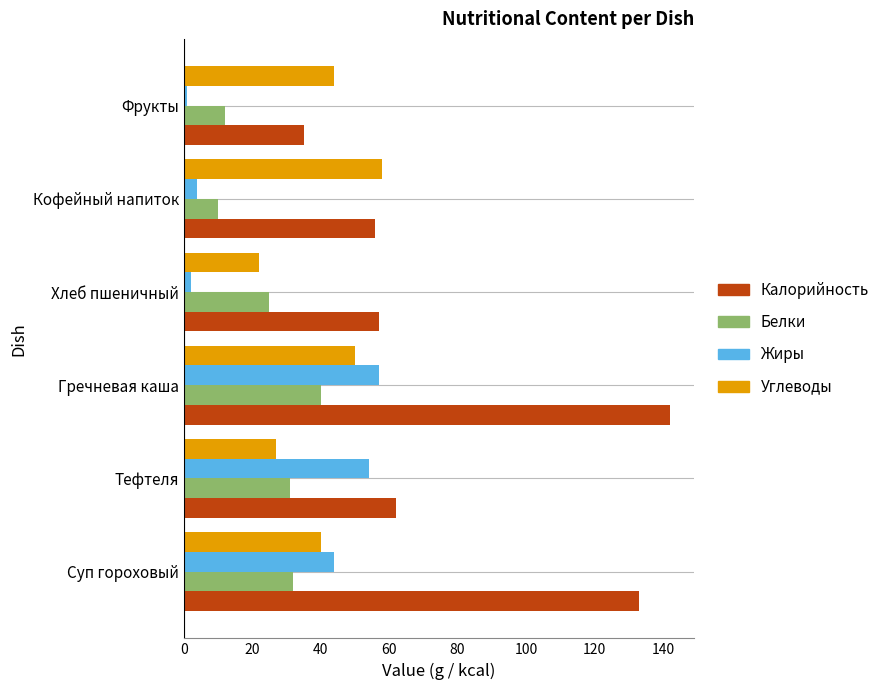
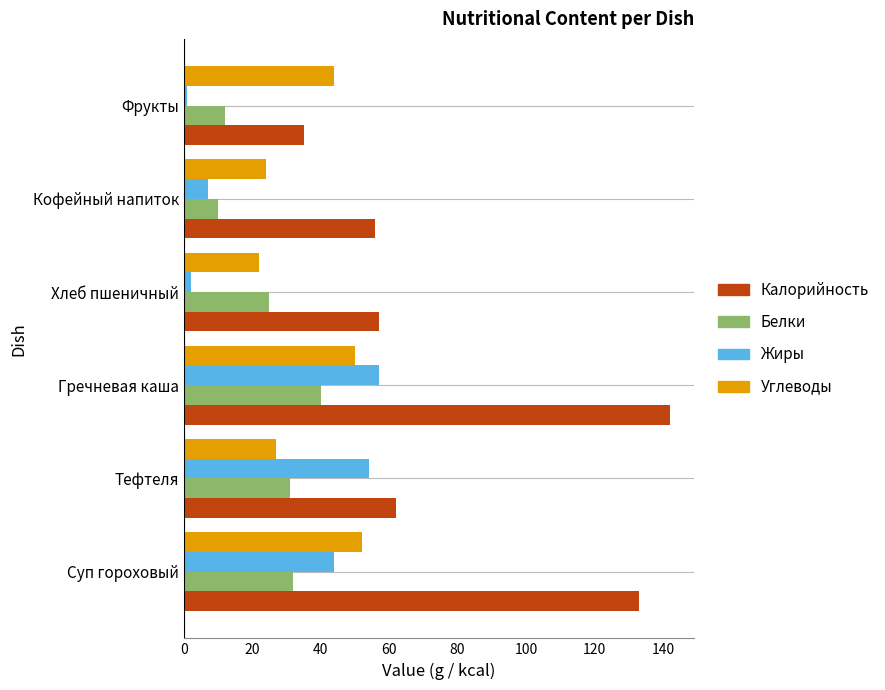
Углеводы, Кофейный напиток: 58 -> 24
Жиры, Кофейный напиток: 4 -> 7
Углеводы, Суп гороховый: 40 -> 52
